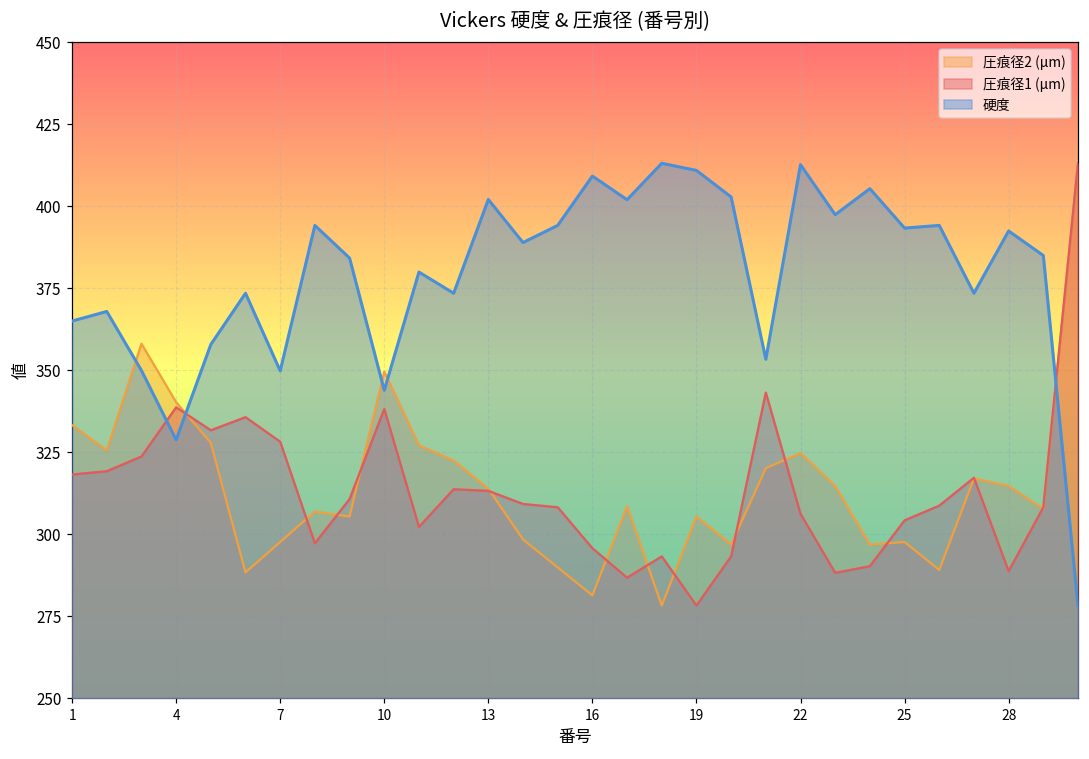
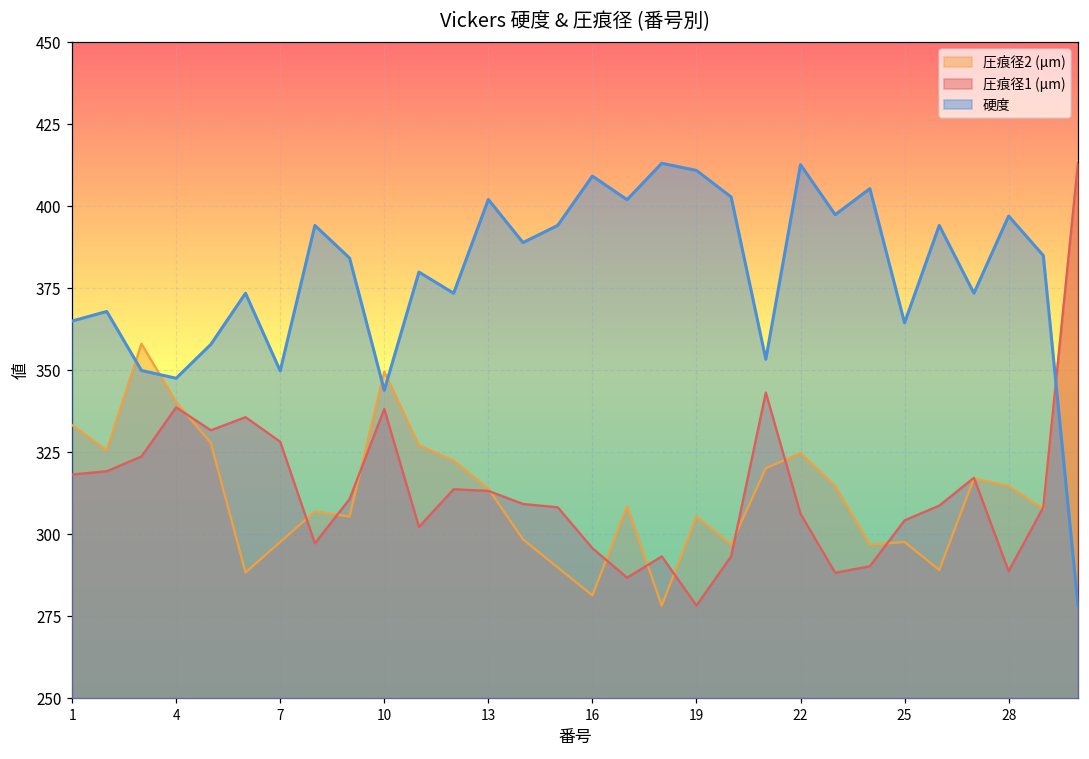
硬度, 4: 329 -> 348
硬度, 25: 393 -> 364
硬度, 28: 392 -> 397
